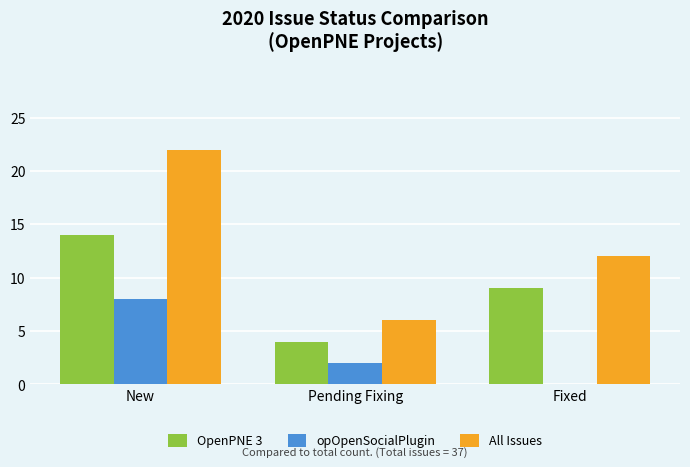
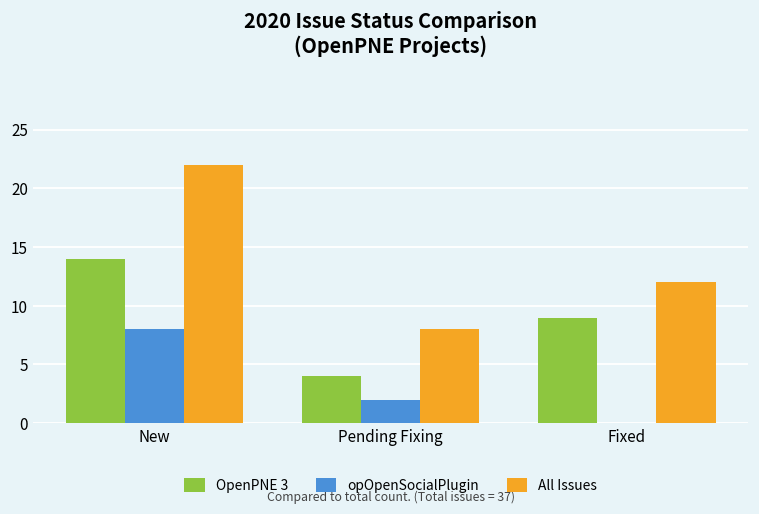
All Issues, Pending Fixing: 6 -> 8
